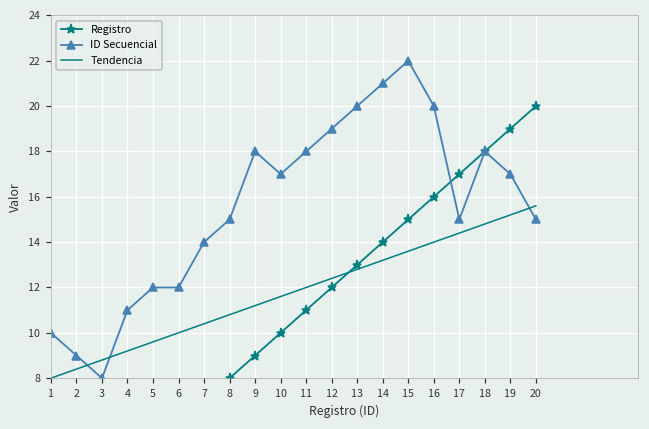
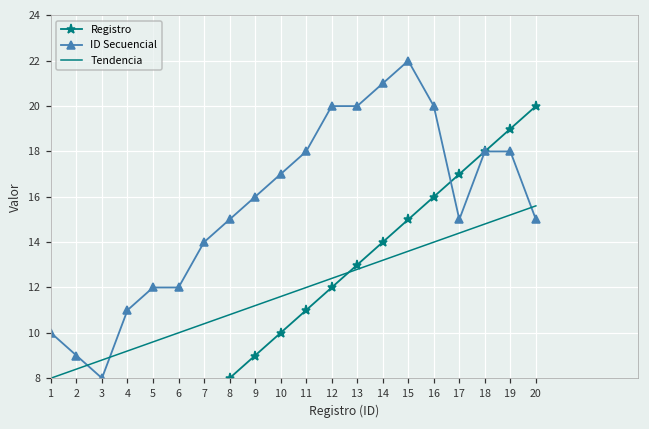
ID Secuencial, 9: 18 -> 16
ID Secuencial, 12: 19 -> 20
ID Secuencial, 19: 17 -> 18
